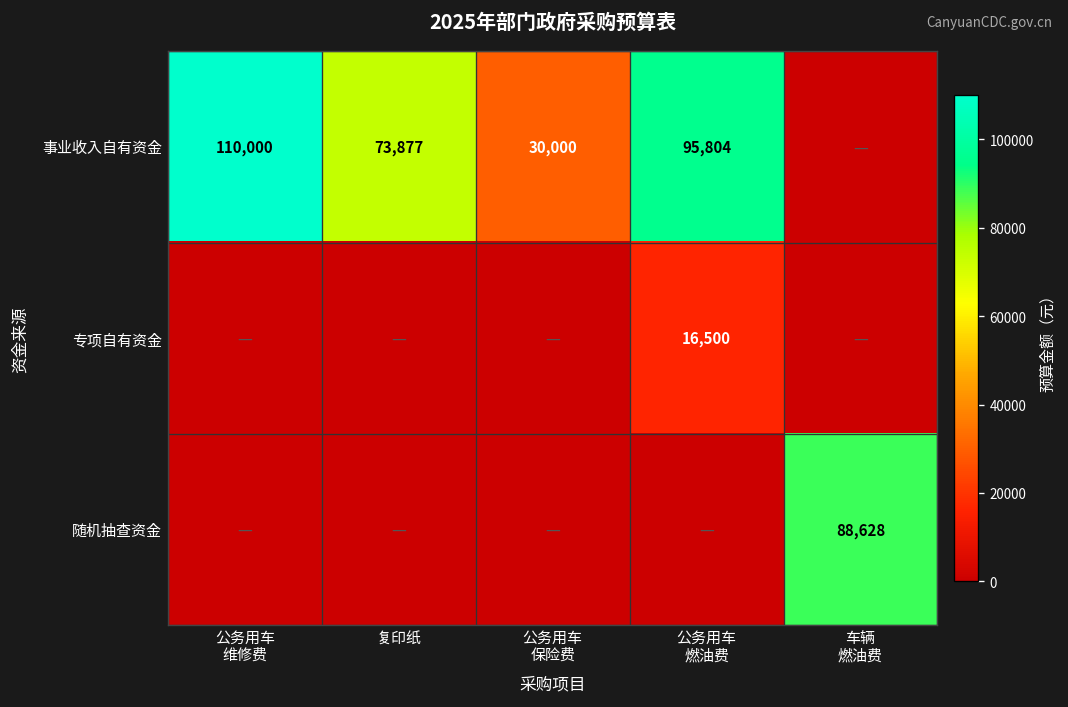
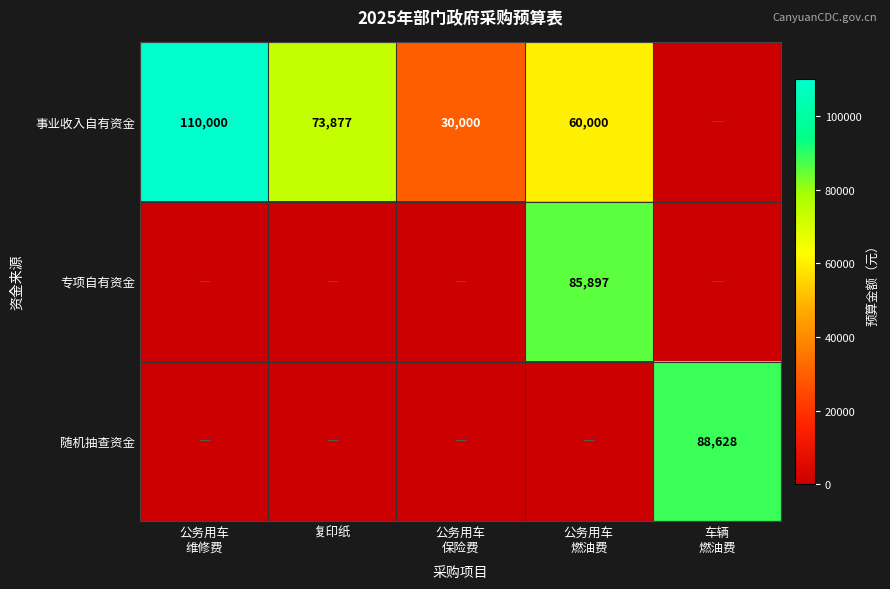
事业收入自有资金, 公务用车 燃油费: 95,804 -> 60,000
专项自有资金, 公务用车 燃油费: 16,500 -> 85,897
